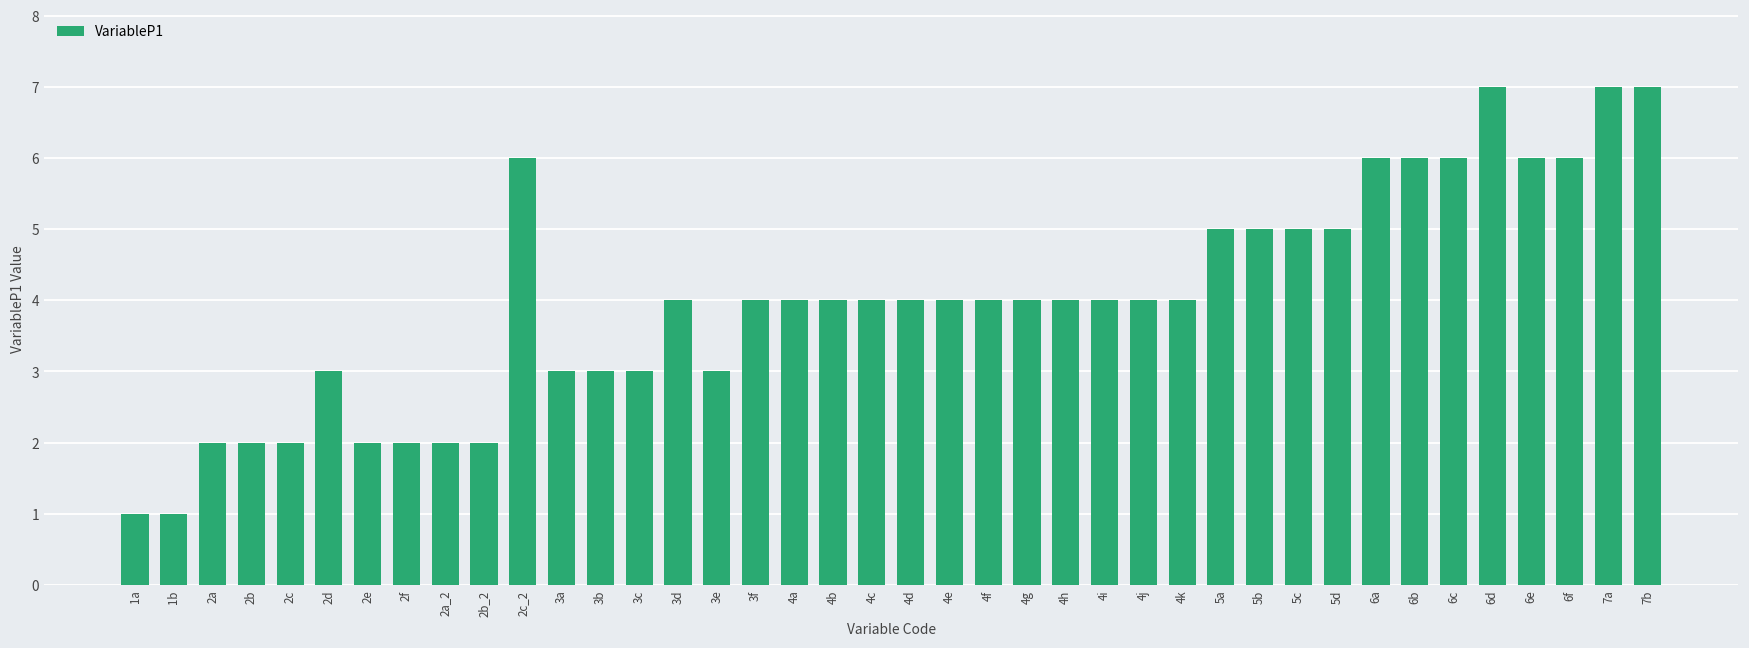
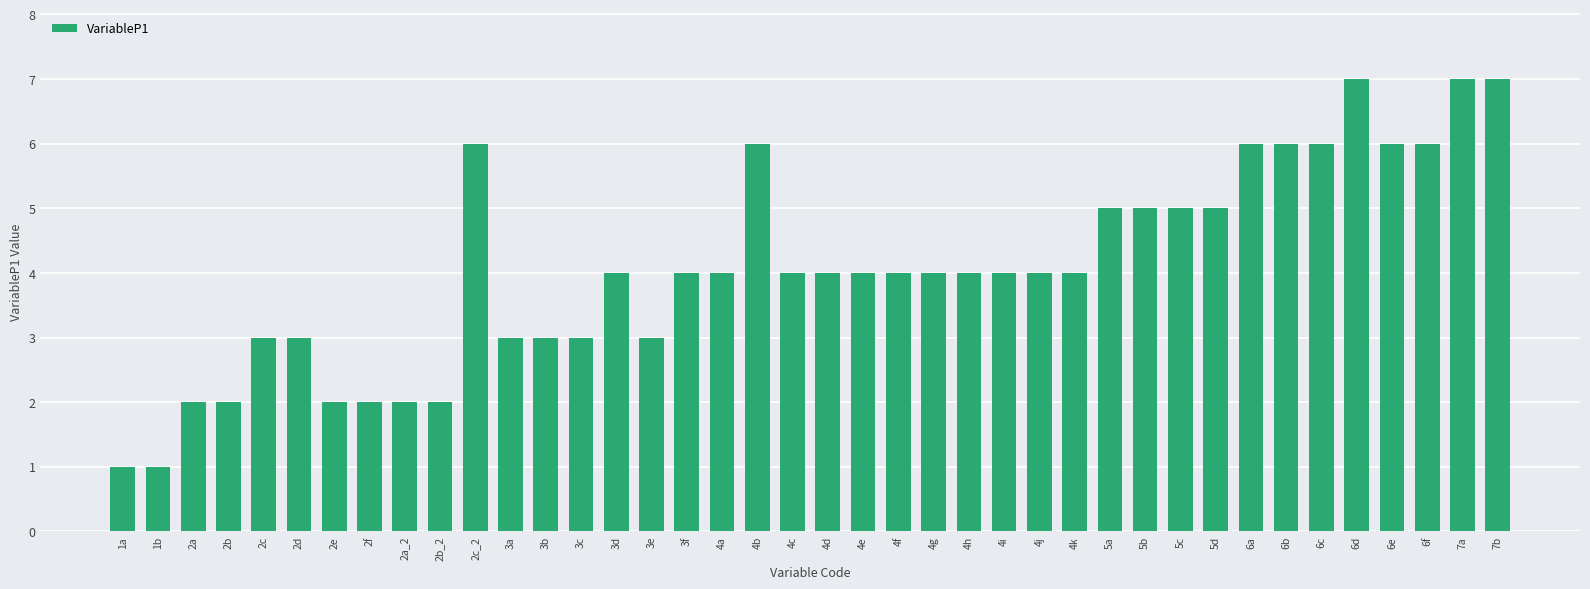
2c: 2 -> 3
4b: 4 -> 6
